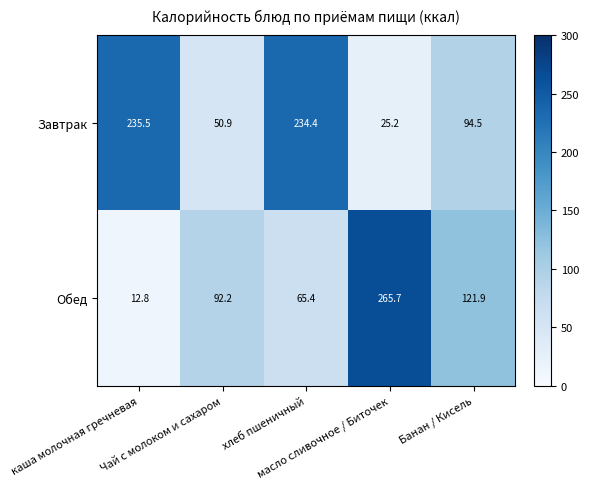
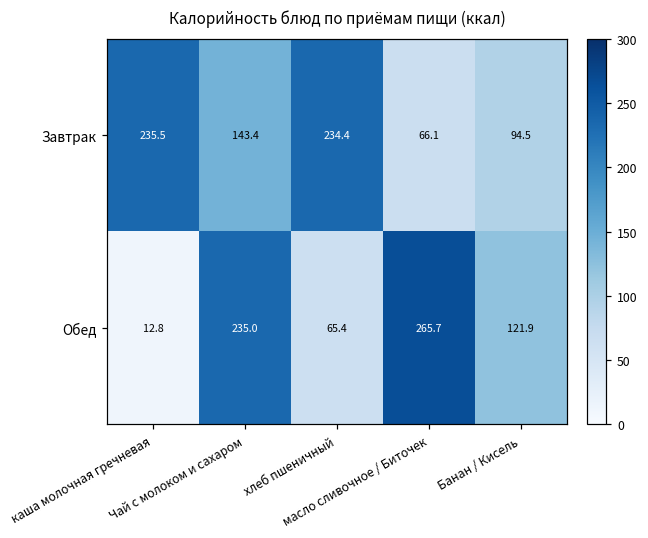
Завтрак, Чай с молоком и сахаром: 50.9 -> 143.4
Завтрак, масло сливочное / Биточек: 25.2 -> 66.1
Обед, Чай с молоком и сахаром: 92.2 -> 235.0
